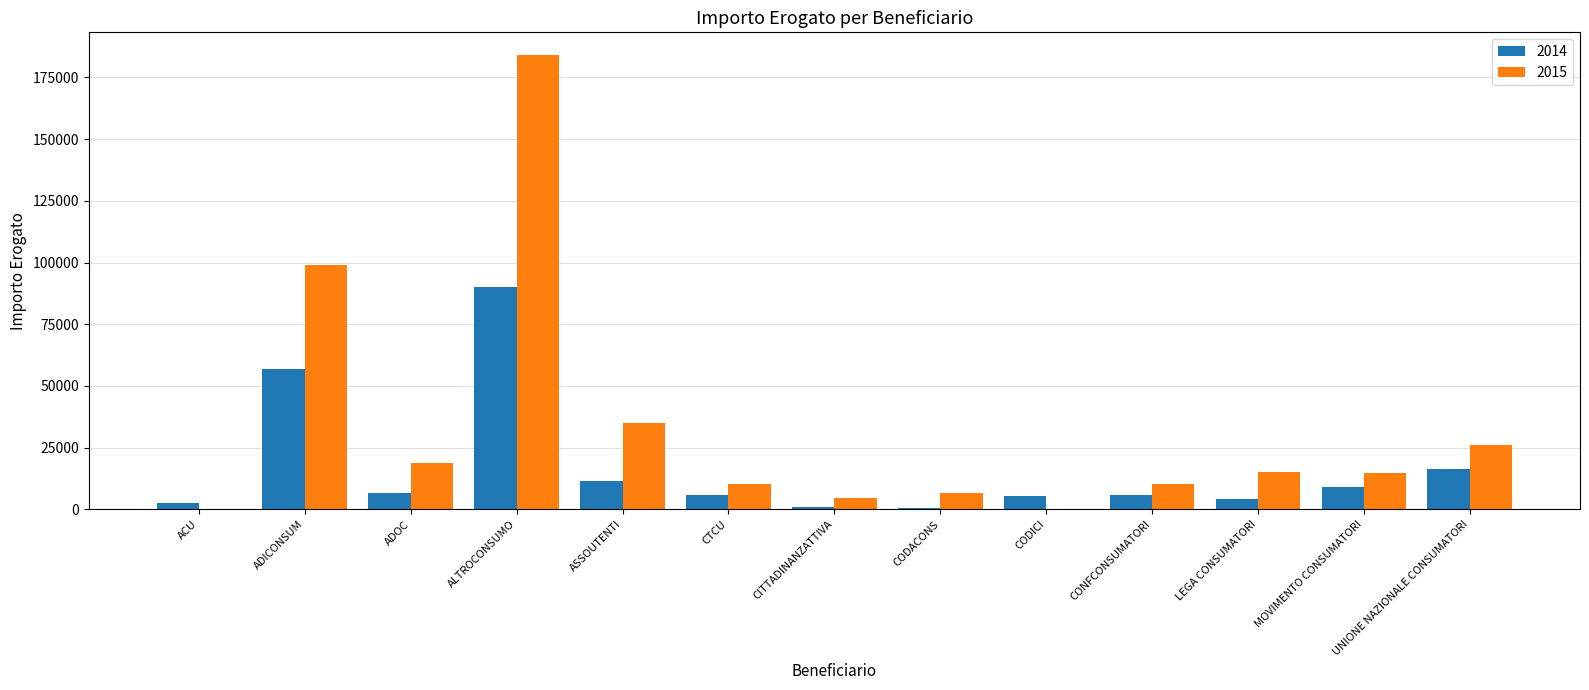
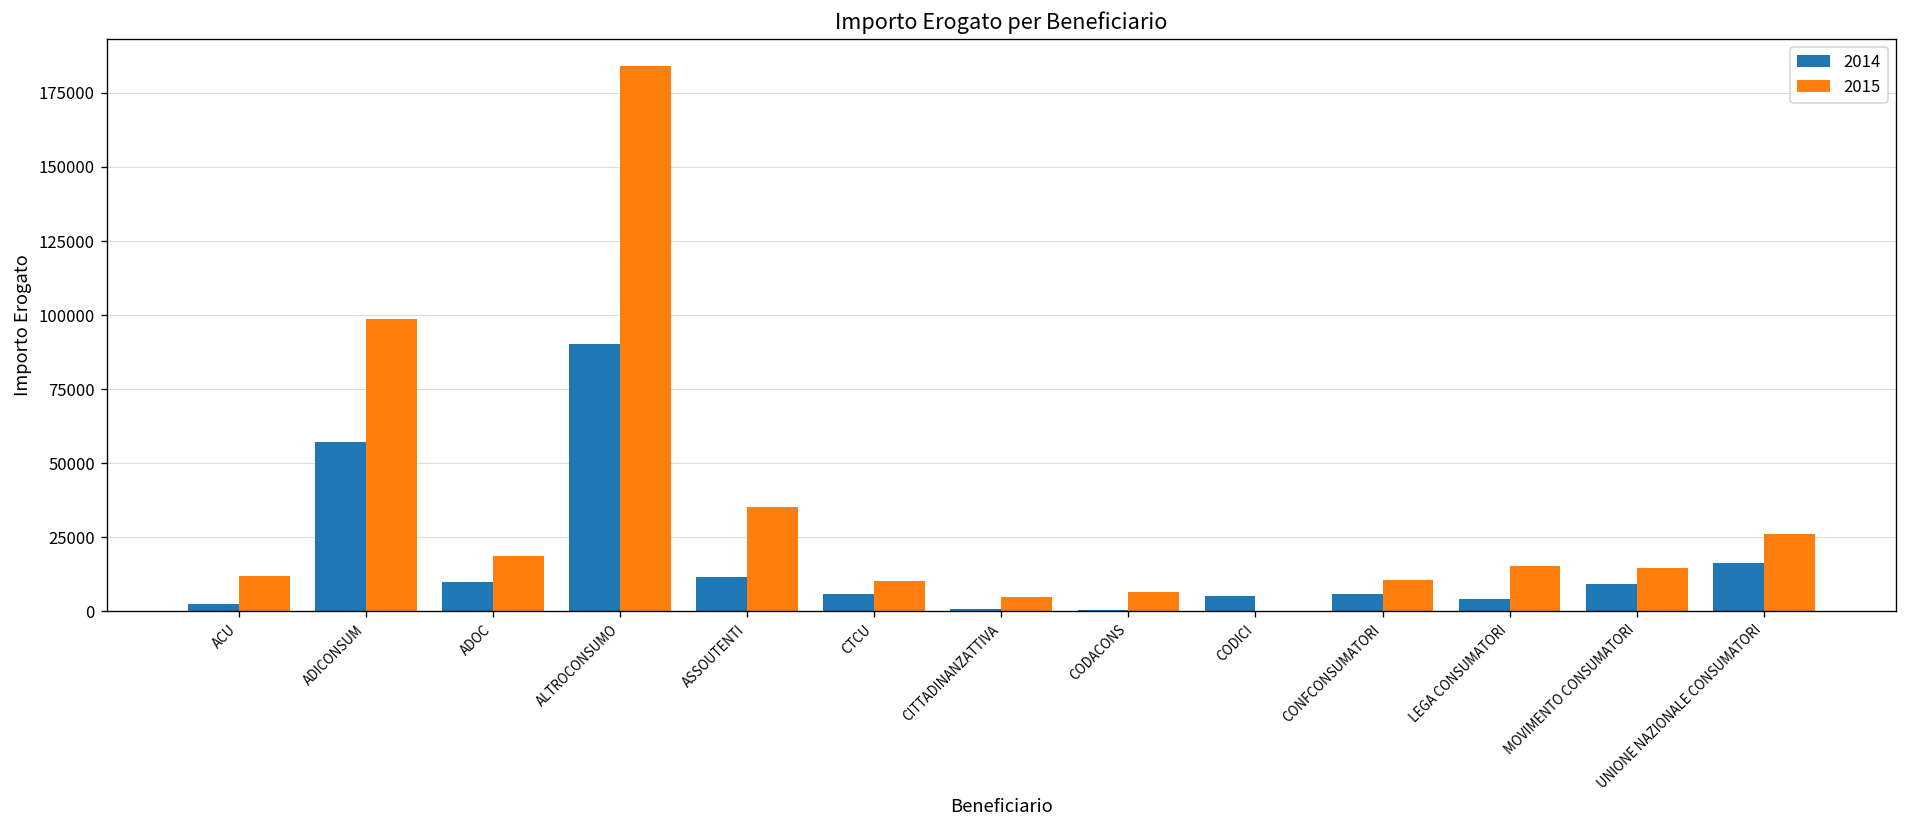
2015, ACU: 0 -> 12000
2014, ADOC: 7000 -> 10000
